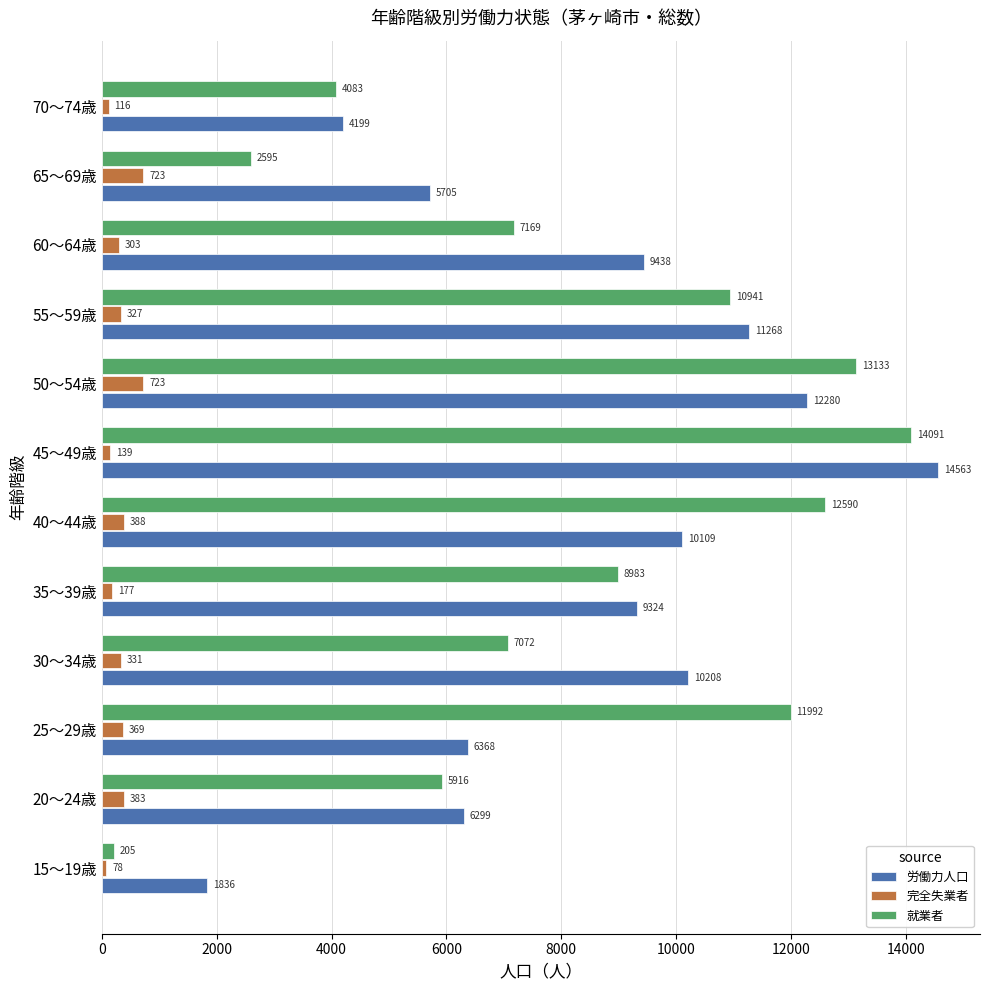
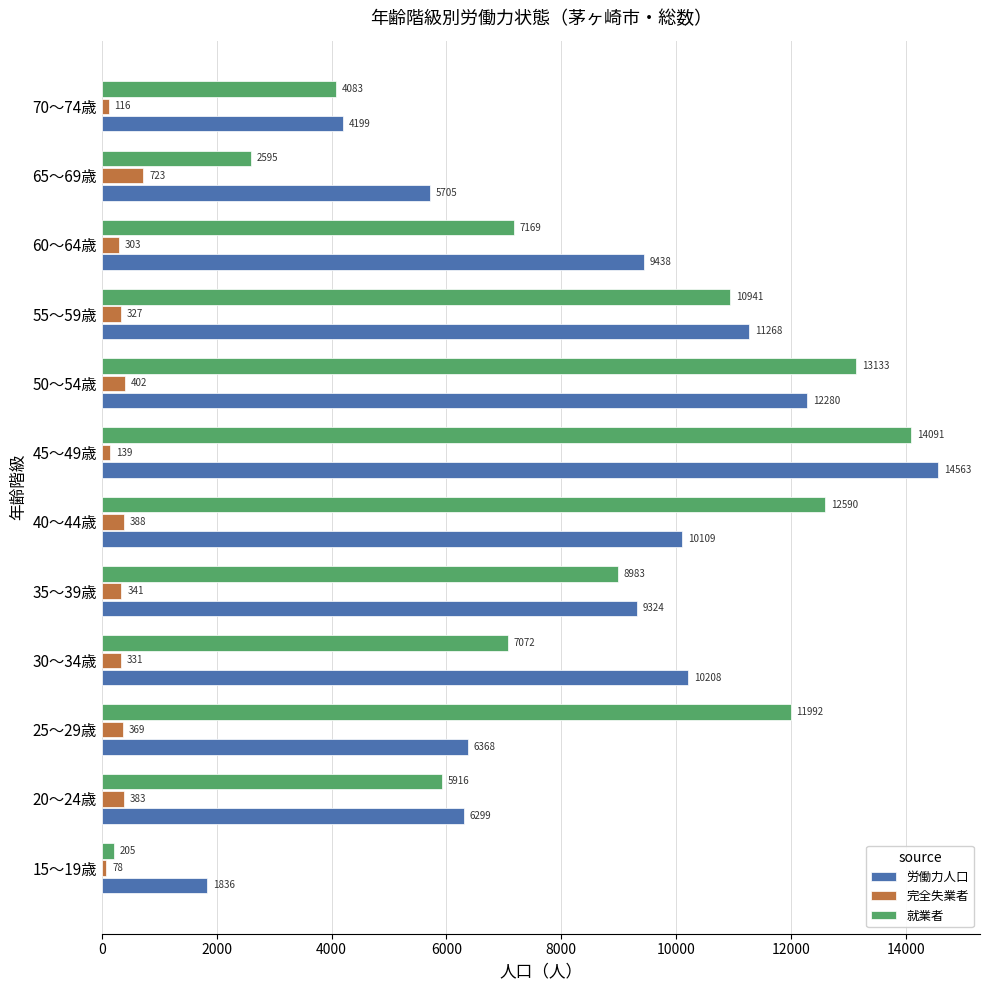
完全失業者, 50～54歳: 723 -> 402
完全失業者, 35～39歳: 177 -> 341
